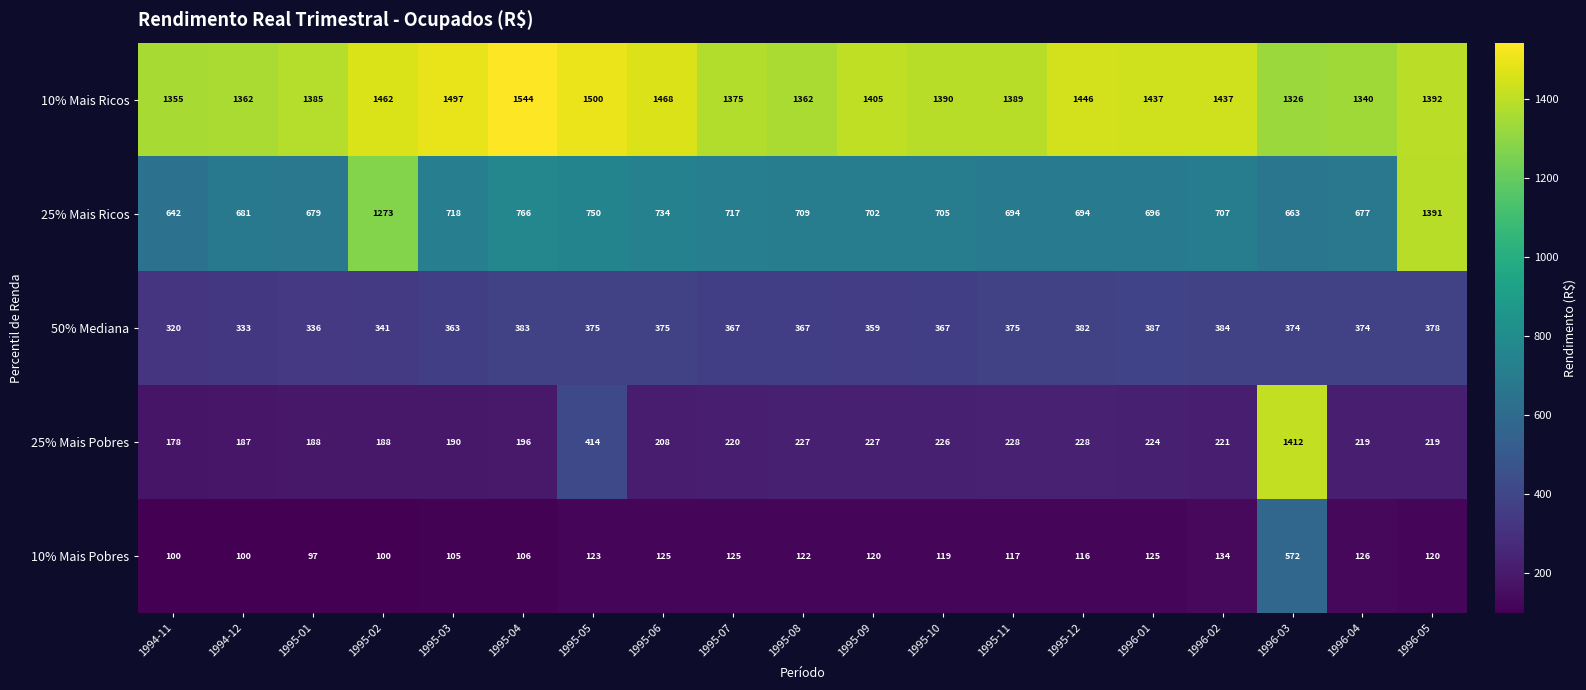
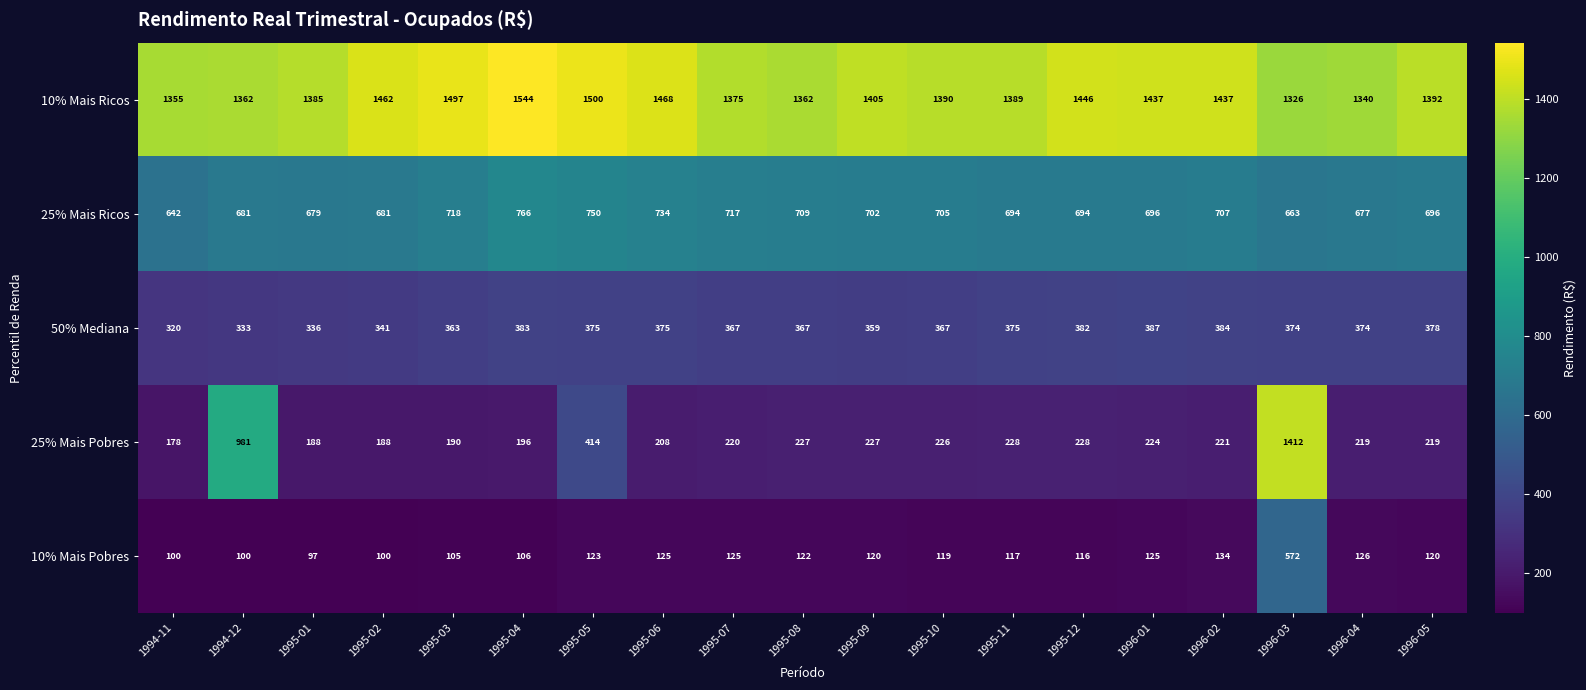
25% Mais Ricos, 1995-02: 1273 -> 681
25% Mais Ricos, 1996-05: 1391 -> 696
25% Mais Pobres, 1994-12: 187 -> 981
